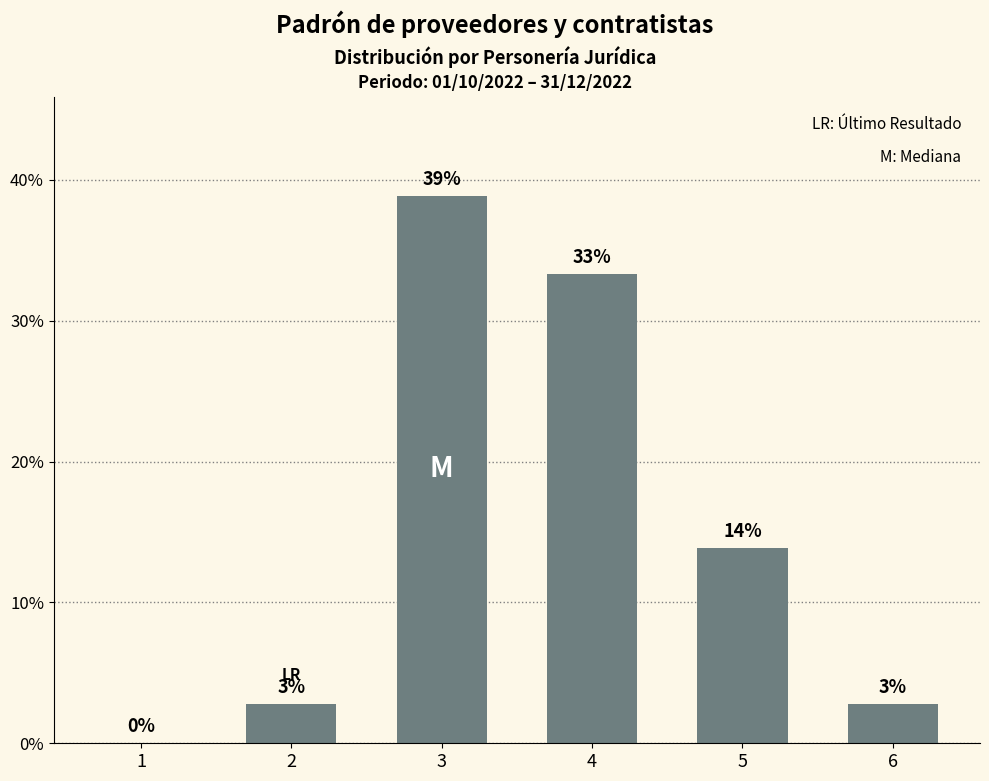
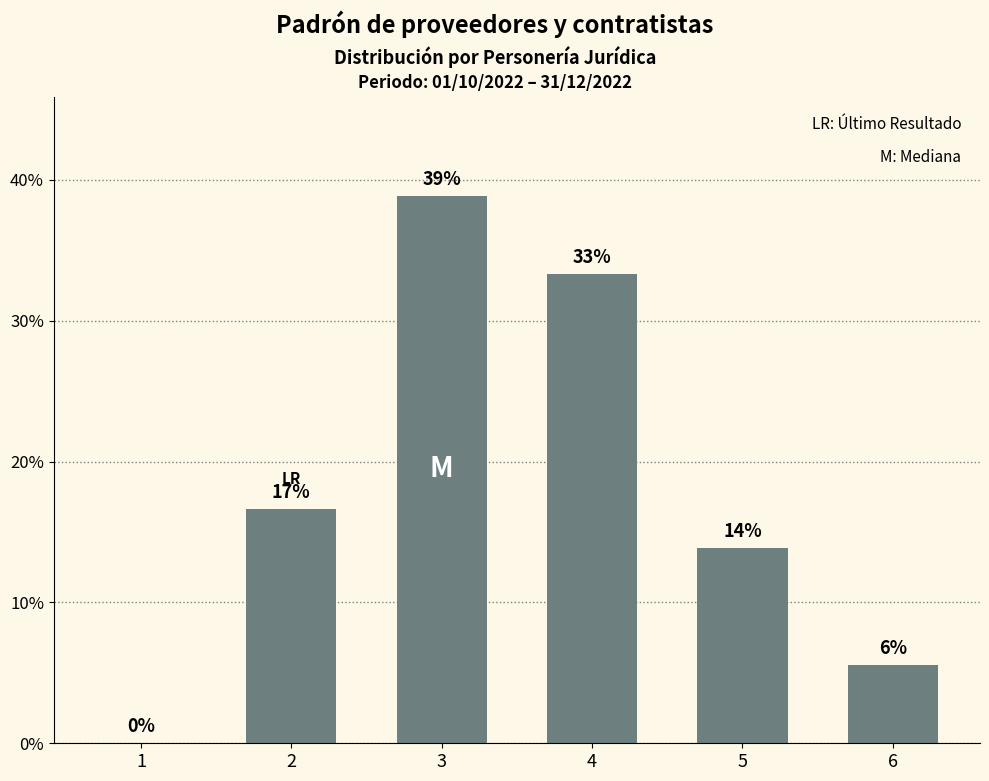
2: 3% -> 17%
6: 3% -> 6%
